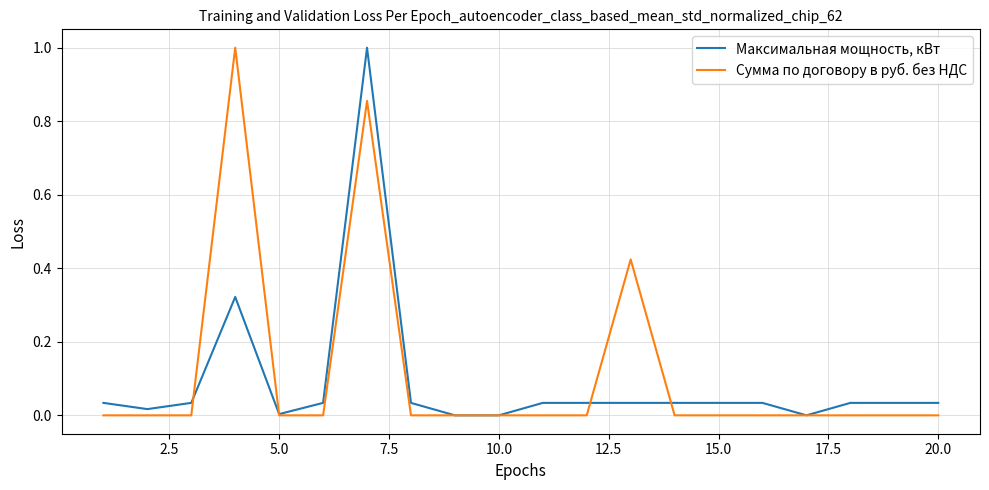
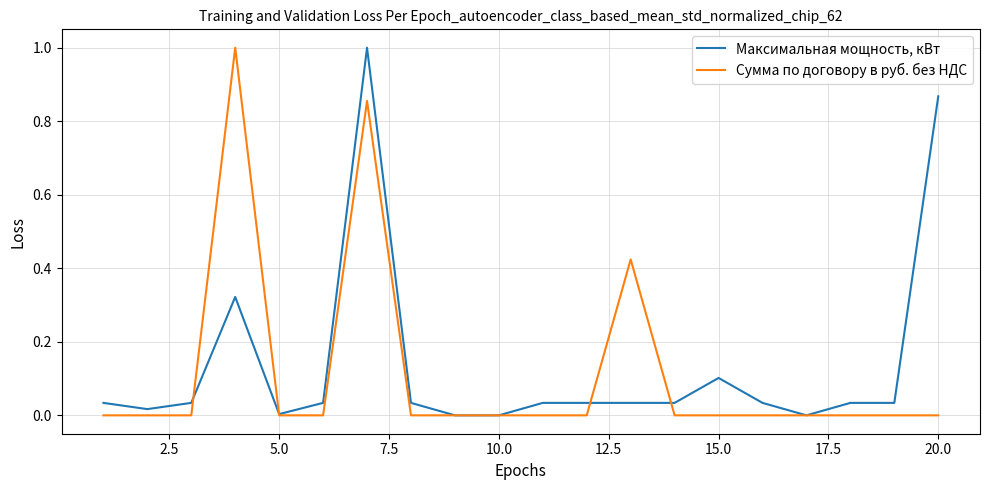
Максимальная мощность, кВт, 15.0: 0.03 -> 0.10
Максимальная мощность, кВт, 20.0: 0.03 -> 0.87
